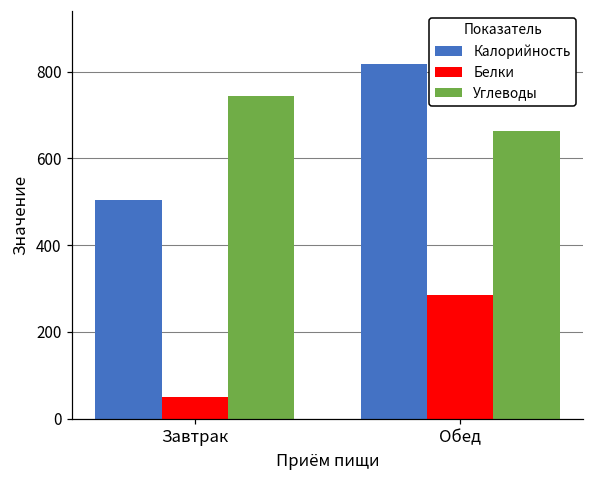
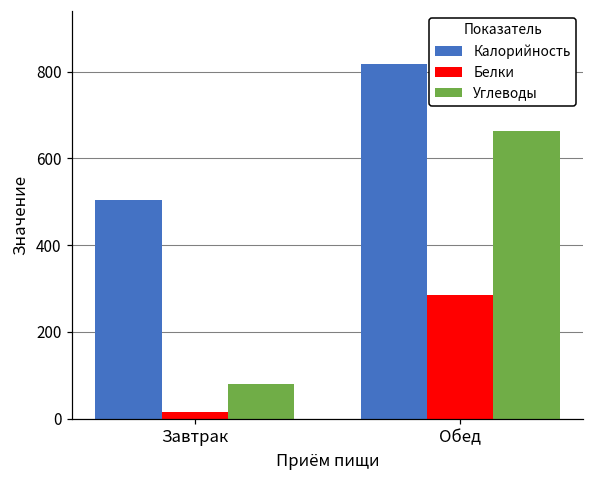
Белки, Завтрак: 50 -> 20
Углеводы, Завтрак: 740 -> 80
